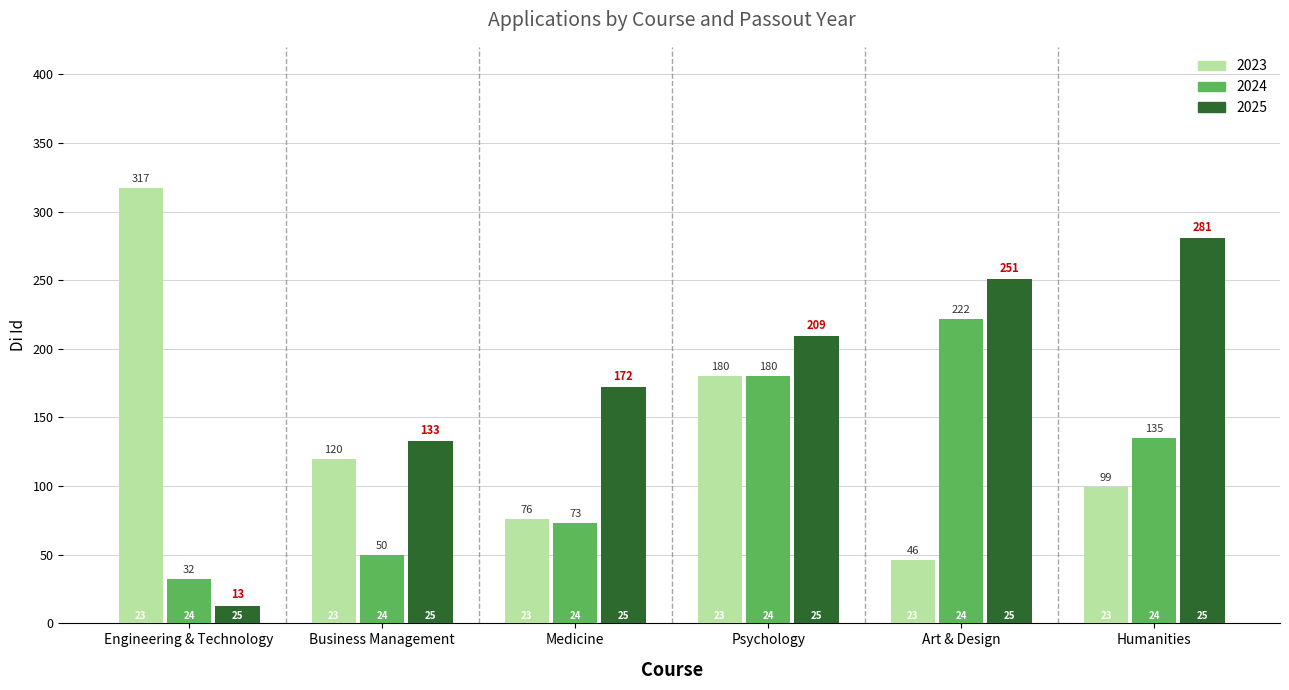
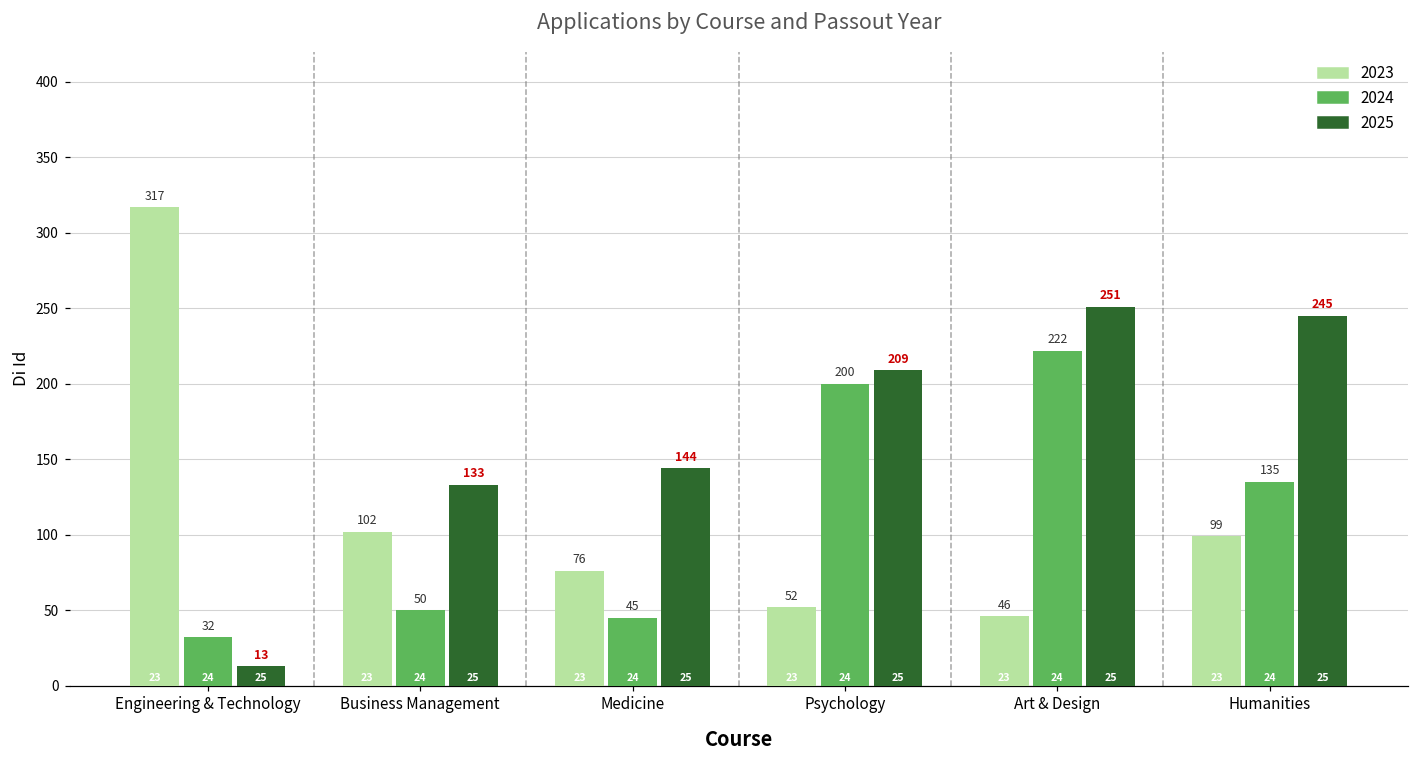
2023, Business Management: 120 -> 102
2024, Medicine: 73 -> 45
2025, Medicine: 172 -> 144
2023, Psychology: 180 -> 52
2024, Psychology: 180 -> 200
2025, Humanities: 281 -> 245
